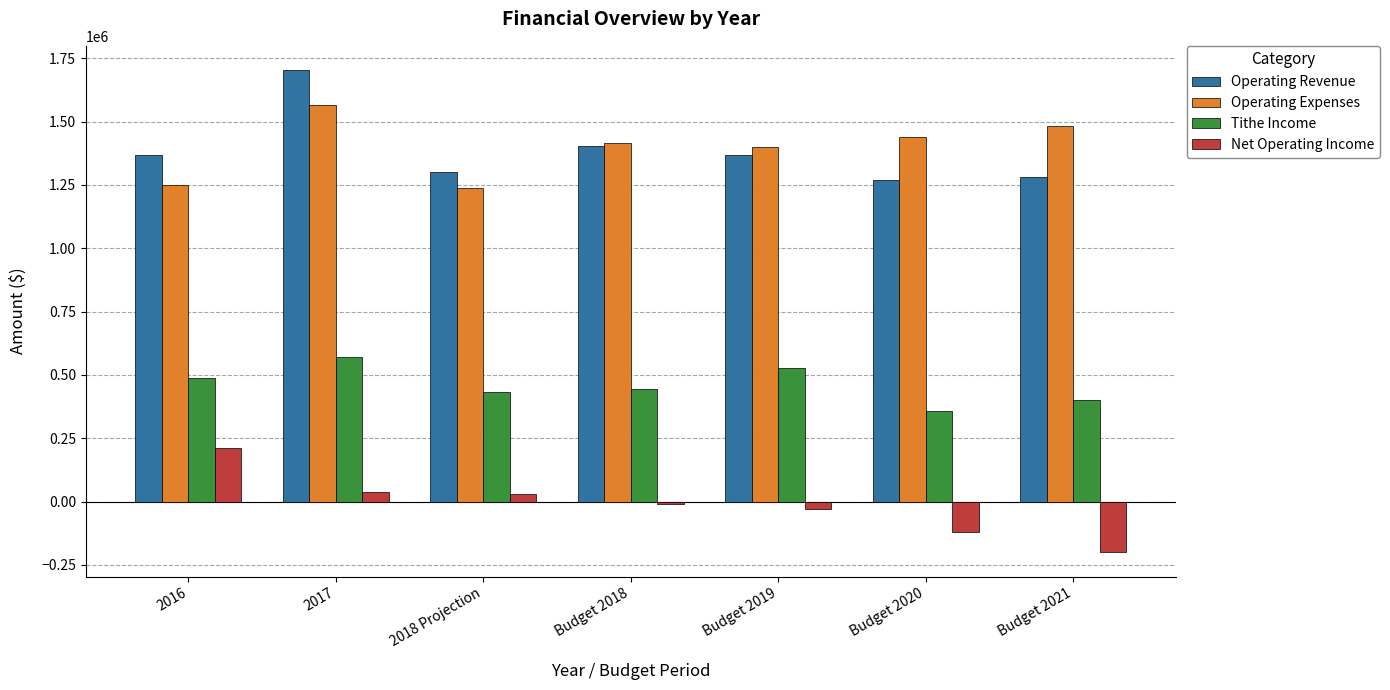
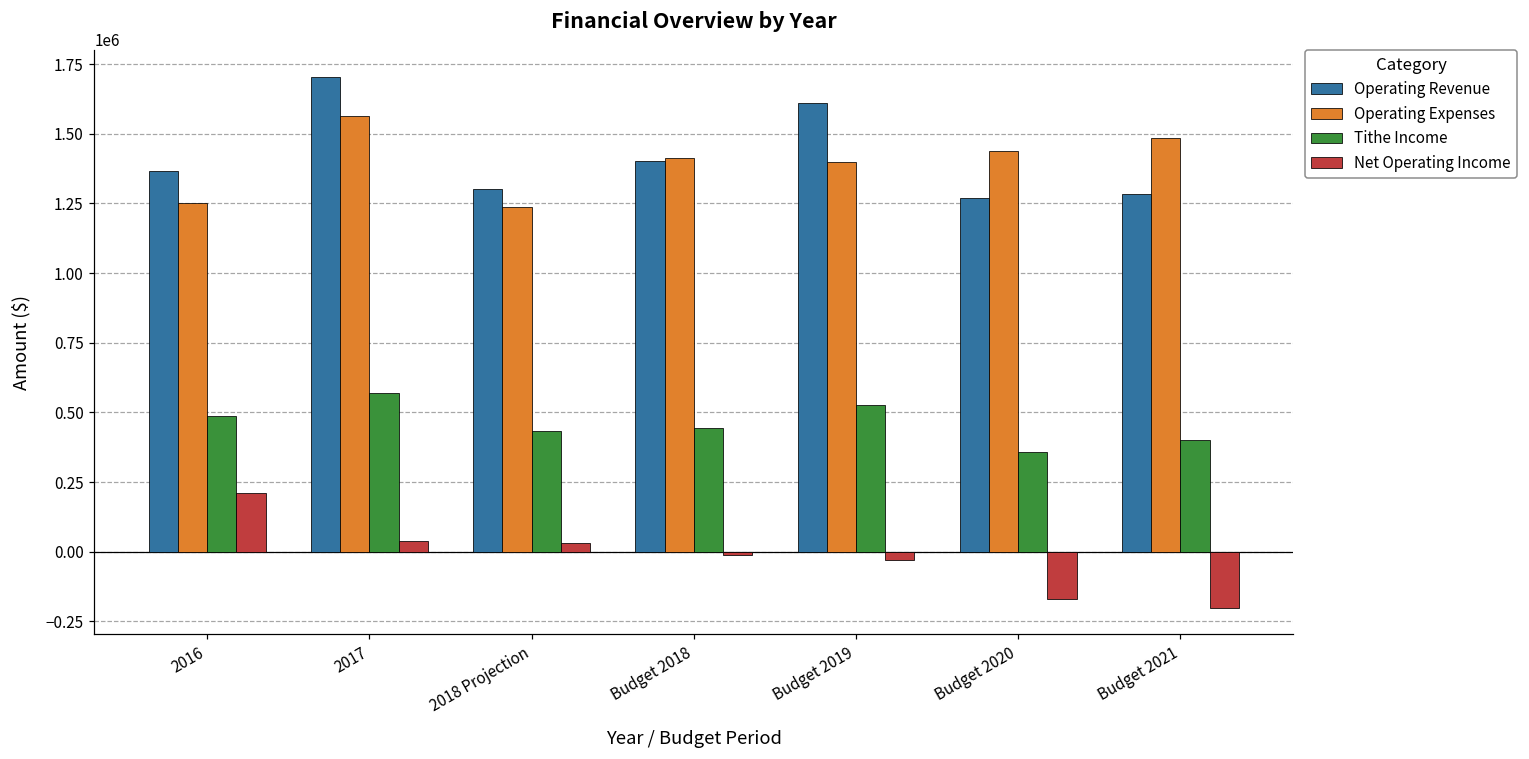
Operating Revenue, Budget 2019: 1370000 -> 1610000
Net Operating Income, Budget 2020: -120000 -> -170000
